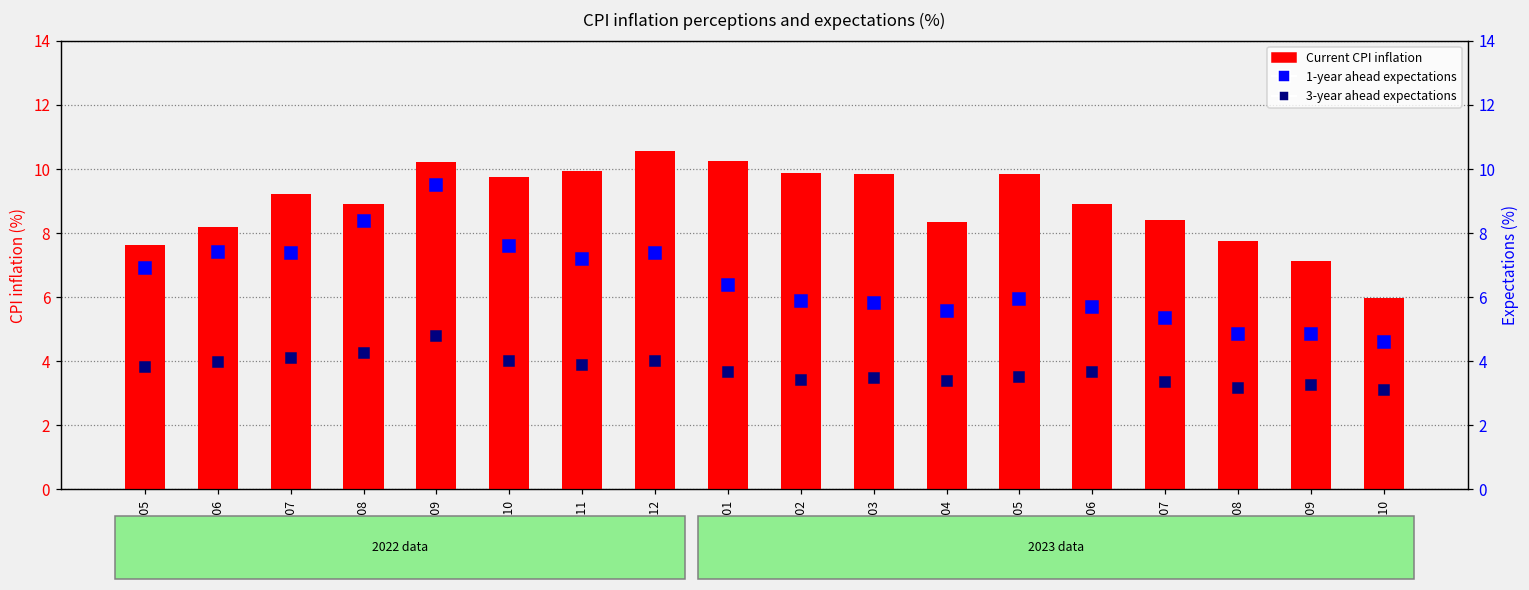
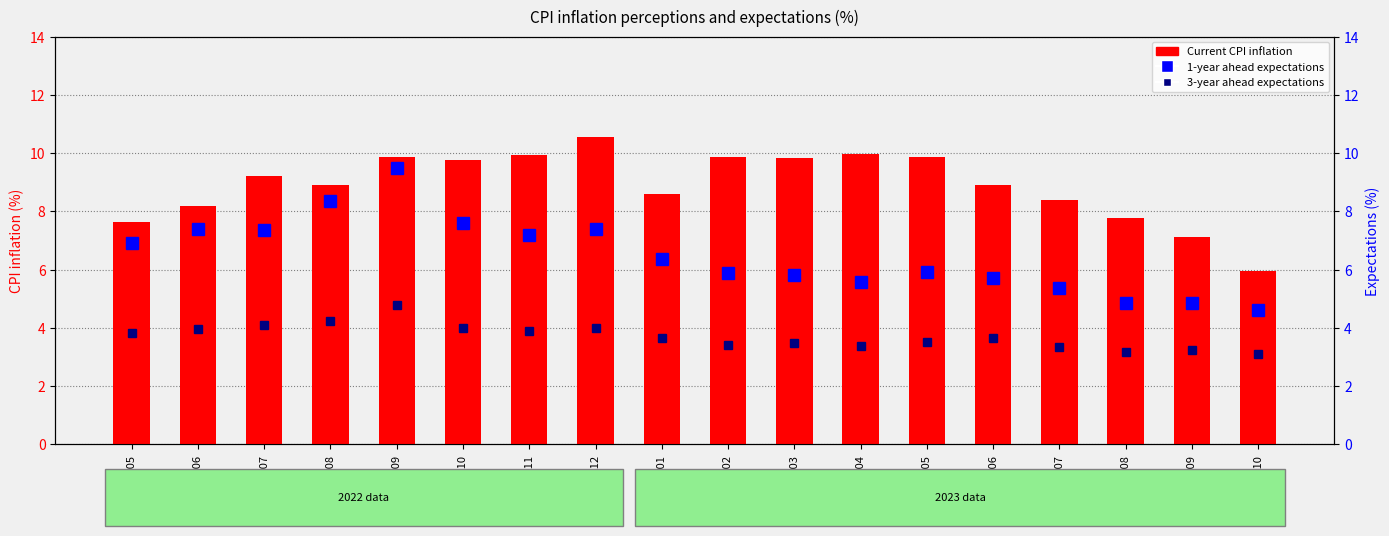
Current CPI inflation, 2022-09: 10.2 -> 9.9
Current CPI inflation, 2023-01: 10.2 -> 8.6
Current CPI inflation, 2023-04: 8.4 -> 10.0
